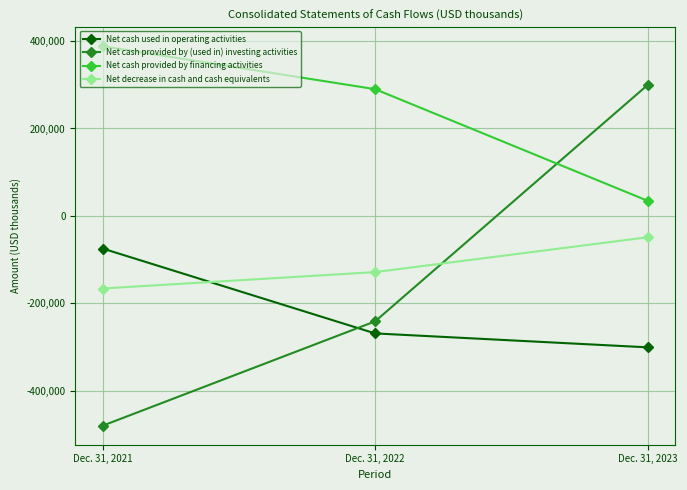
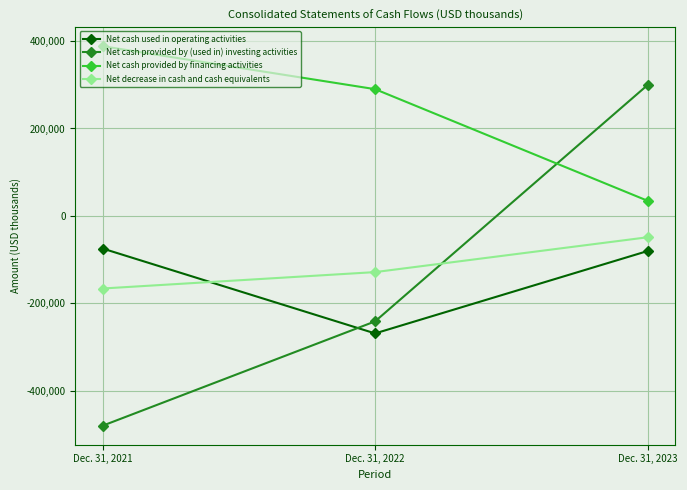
Net cash used in operating activities, Dec. 31, 2023: -300,000 -> -80,000
